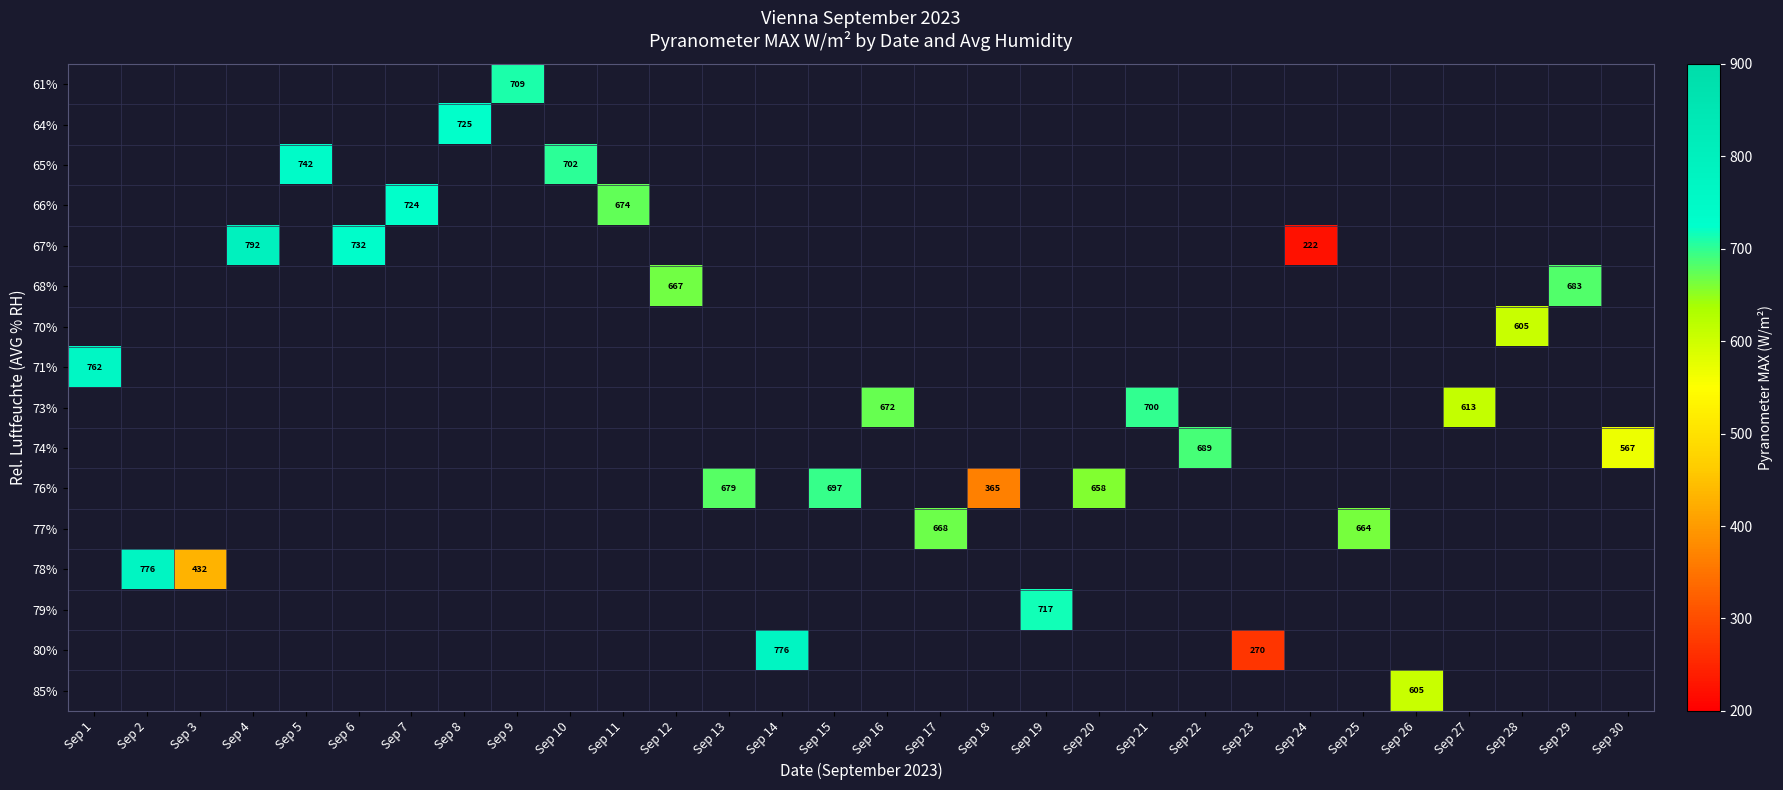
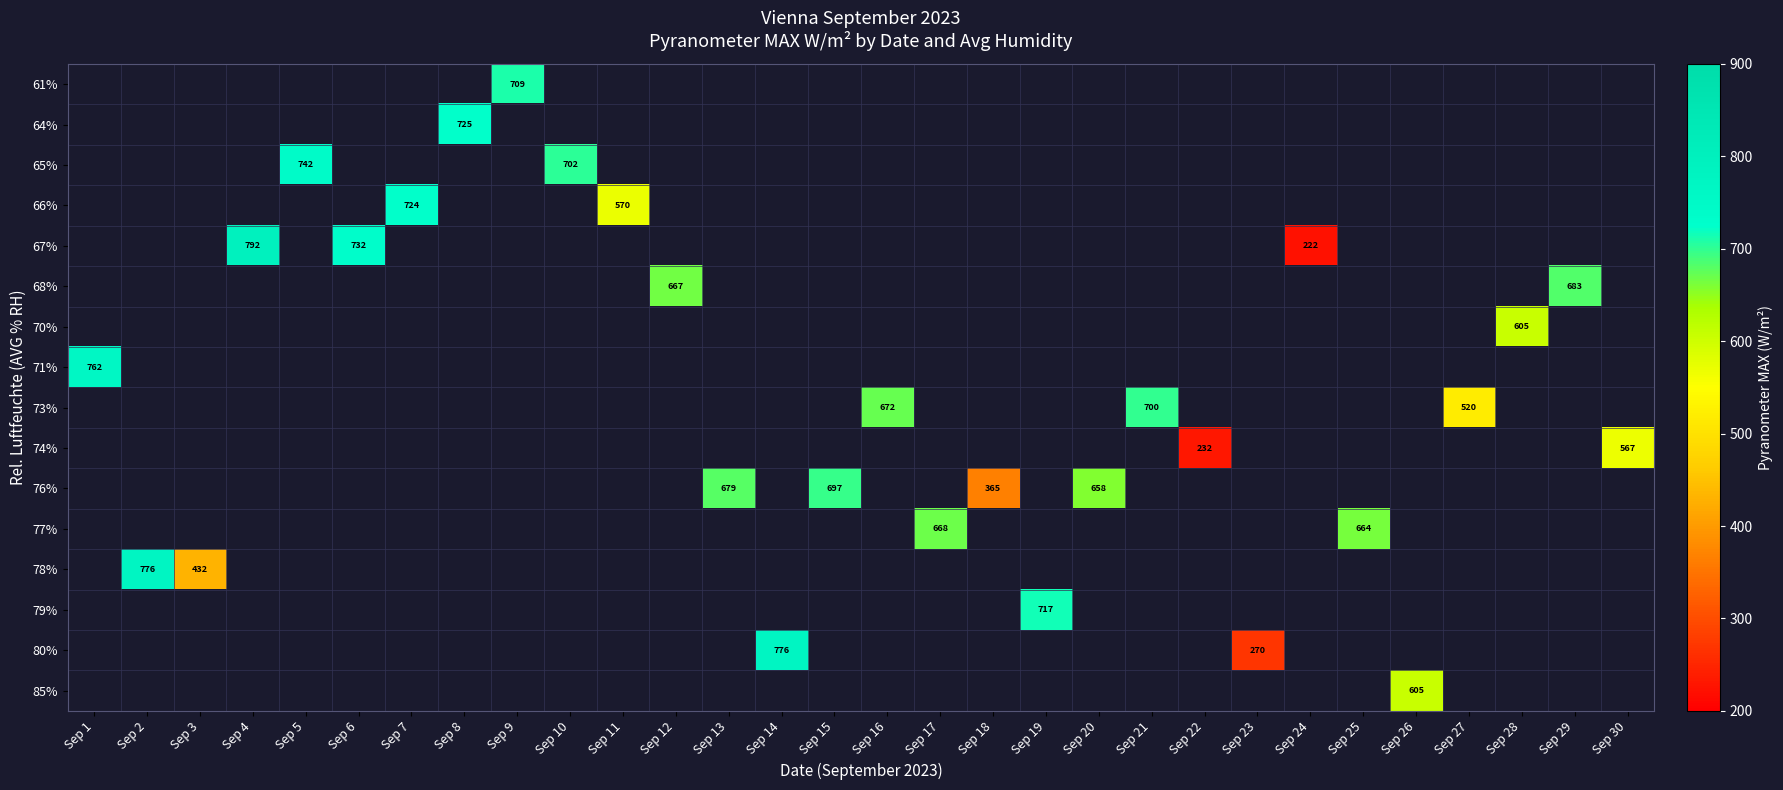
66%, Sep 11: 674 -> 570
73%, Sep 27: 613 -> 520
74%, Sep 22: 689 -> 232
